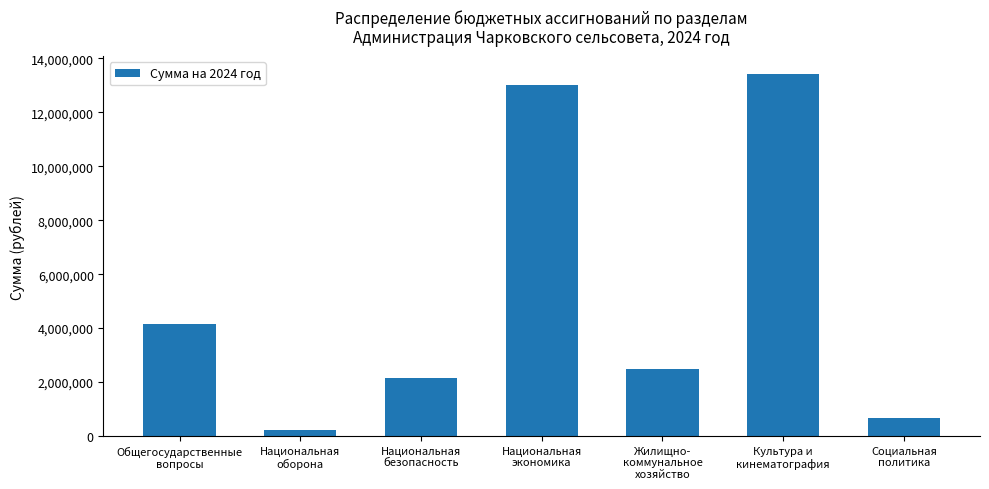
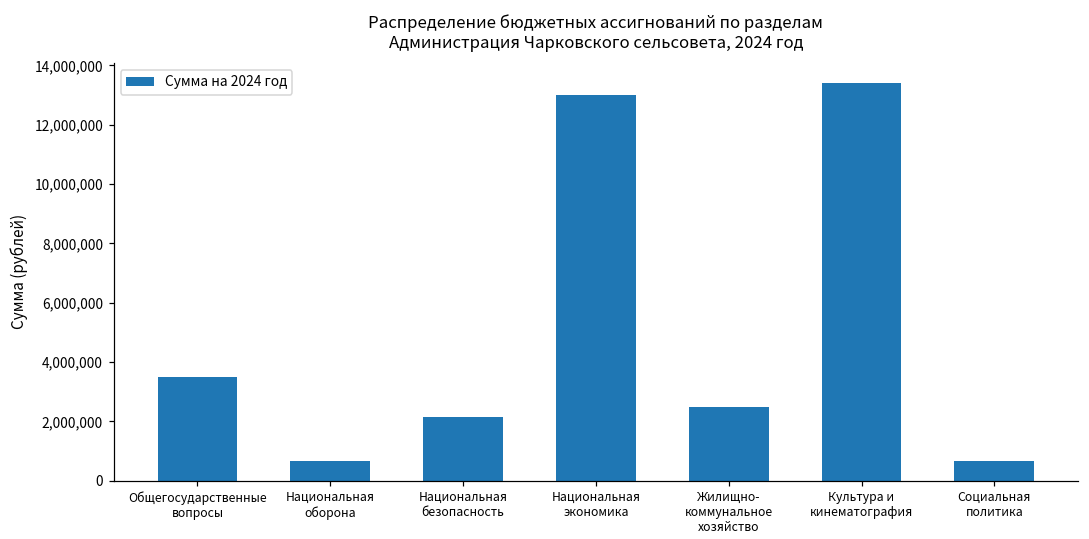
Общегосударственные вопросы: 4,200,000 -> 3,500,000
Национальная оборона: 200,000 -> 700,000
